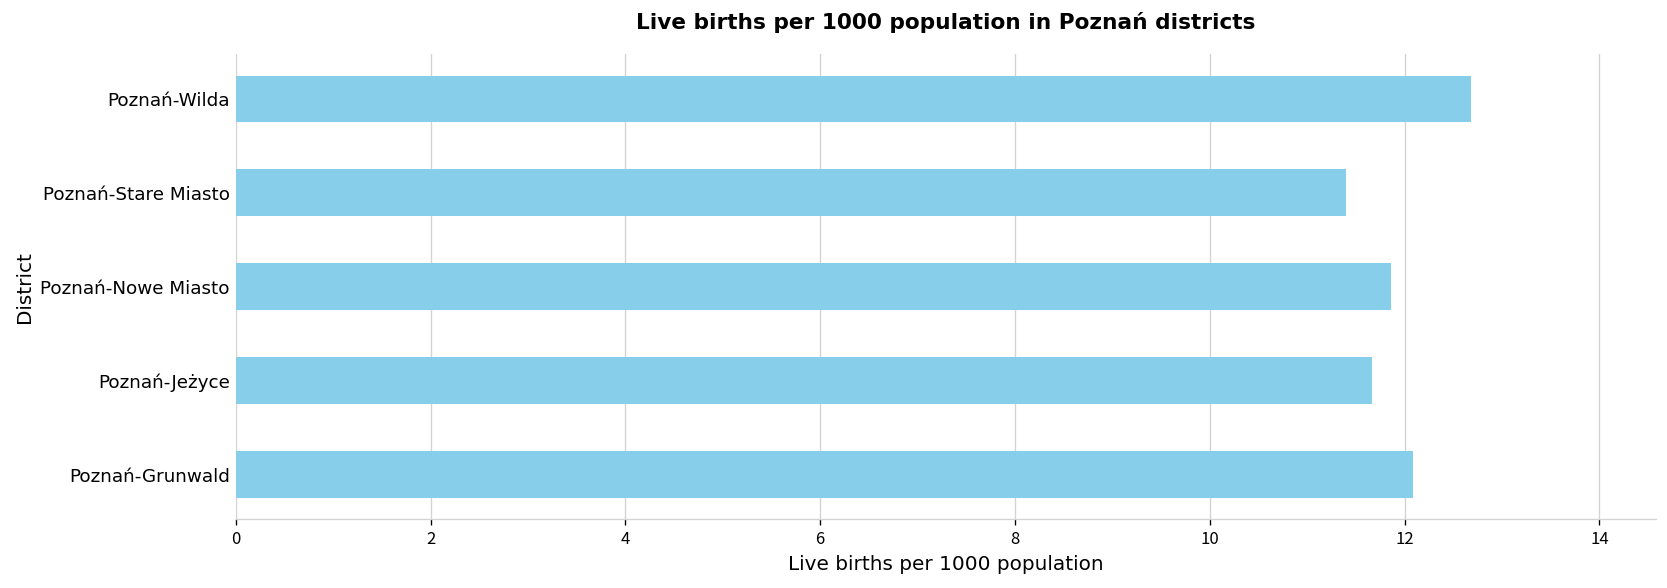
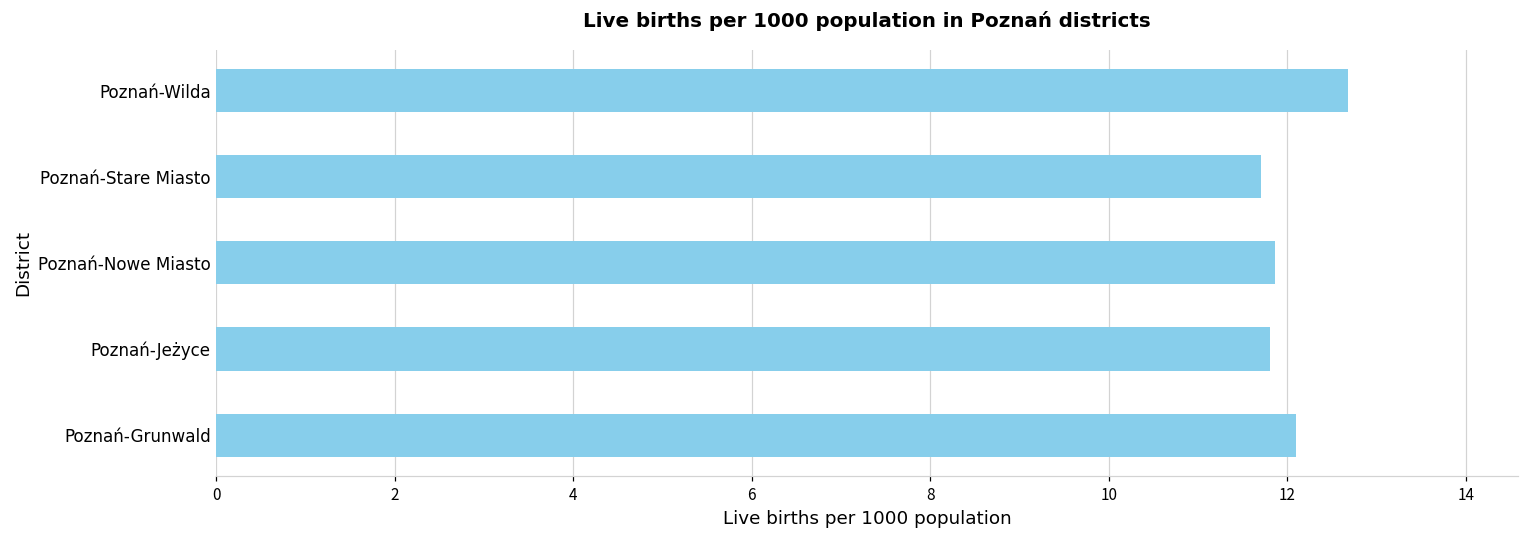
Poznań-Stare Miasto: 11.4 -> 11.7
Poznań-Jeżyce: 11.7 -> 11.8
